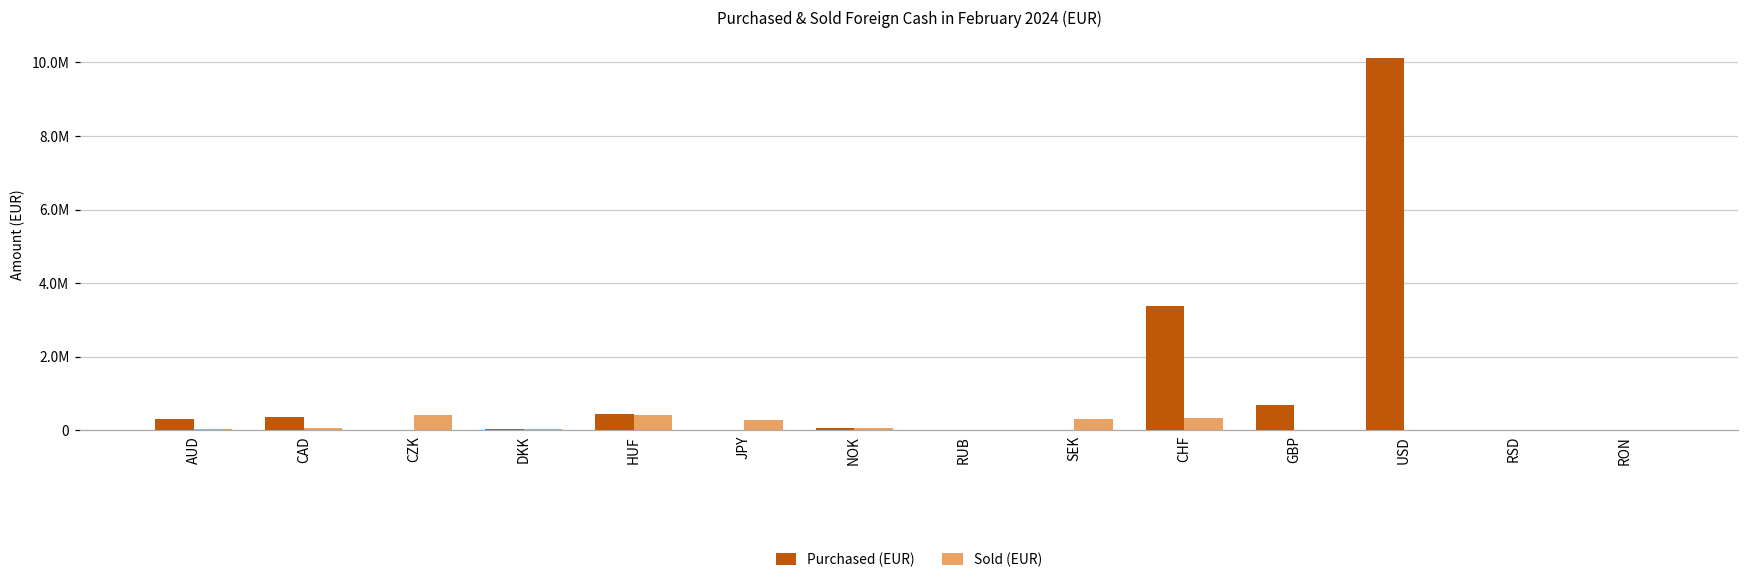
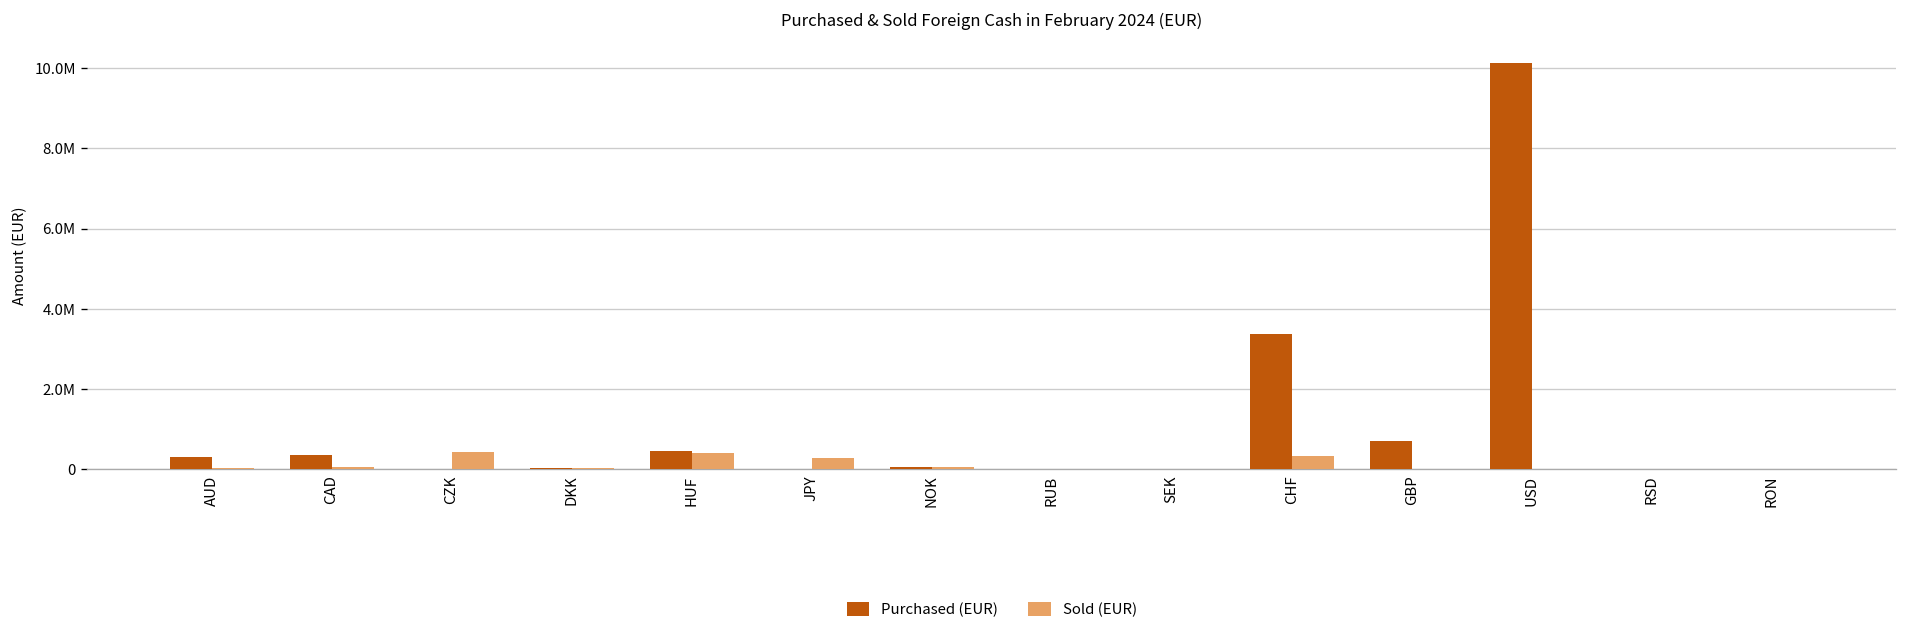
Sold (EUR), SEK: 300000 -> 0
